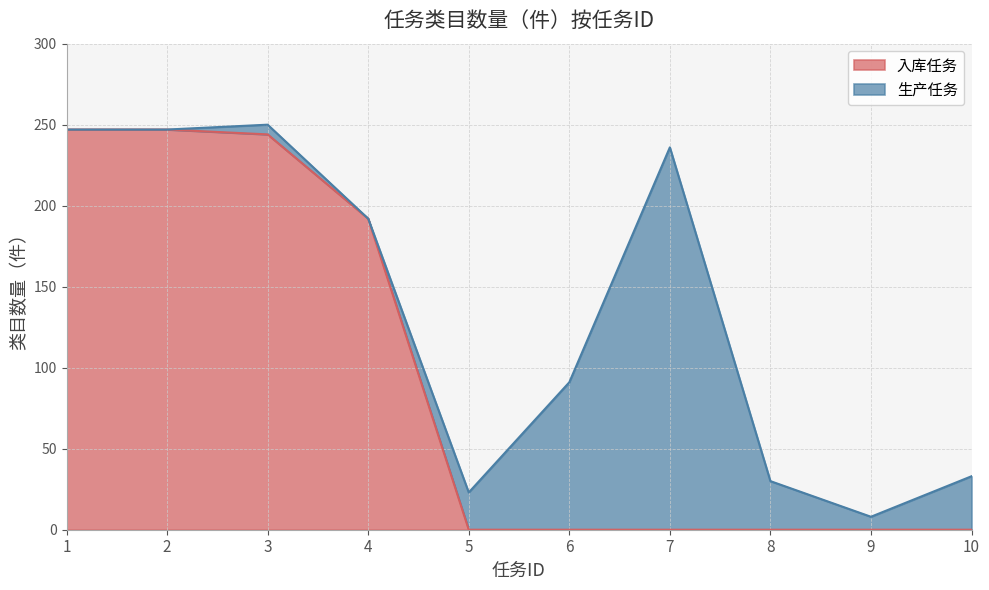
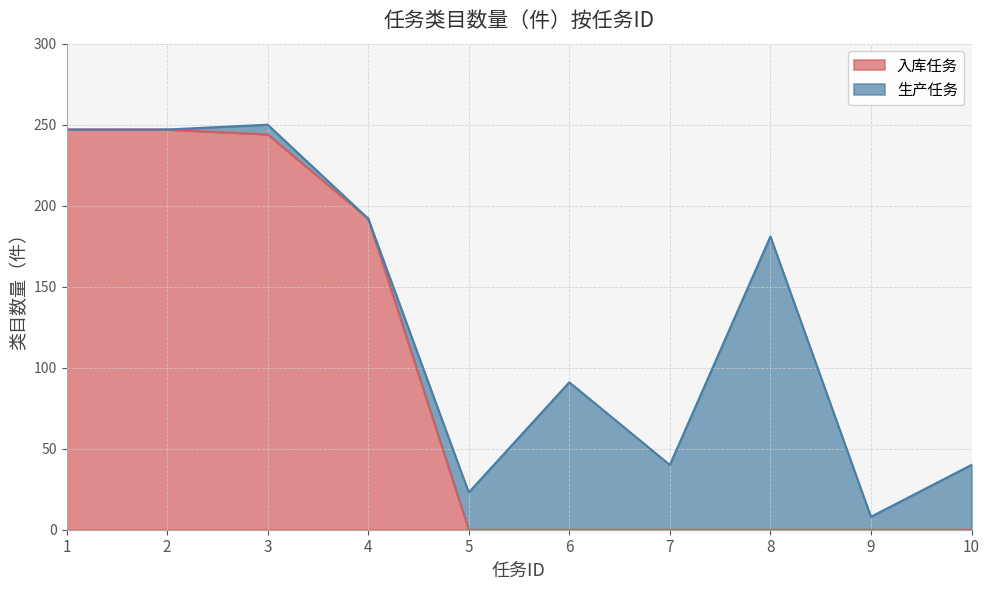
生产任务, 7: 236 -> 40
生产任务, 8: 30 -> 181
生产任务, 10: 33 -> 40
